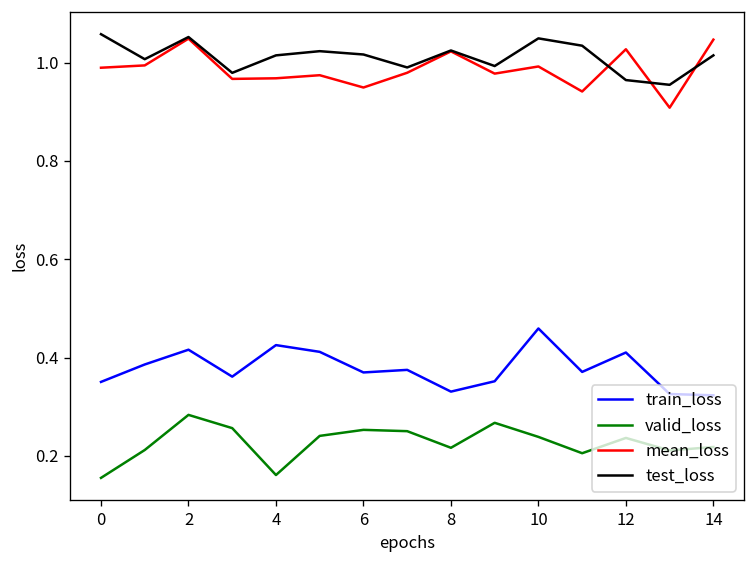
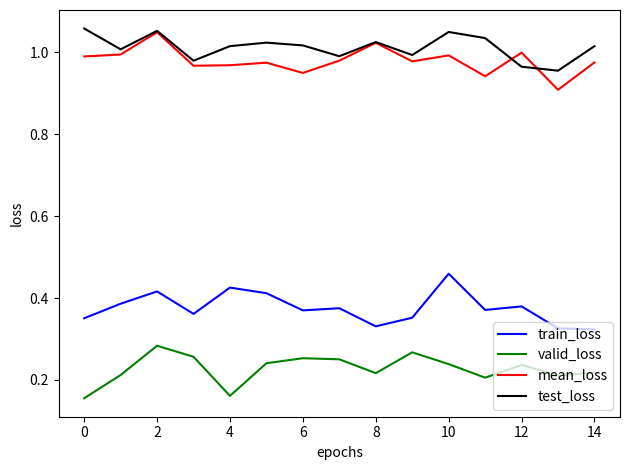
train_loss, 12: 0.41 -> 0.38
mean_loss, 12: 1.03 -> 1.00
mean_loss, 14: 1.05 -> 0.98
